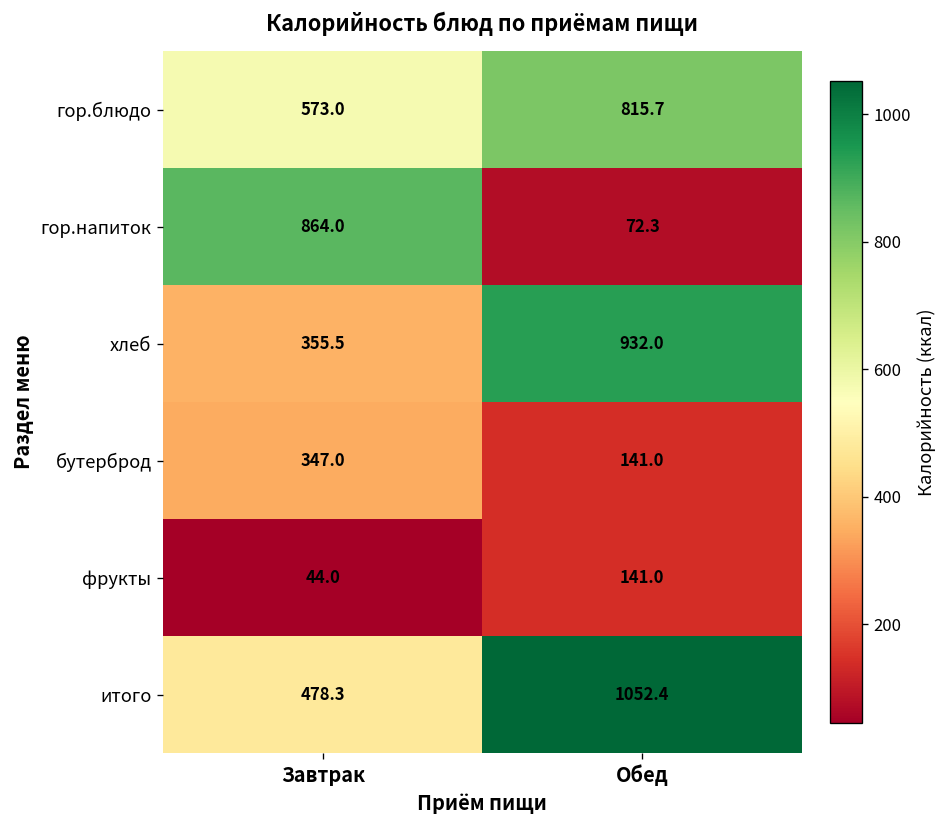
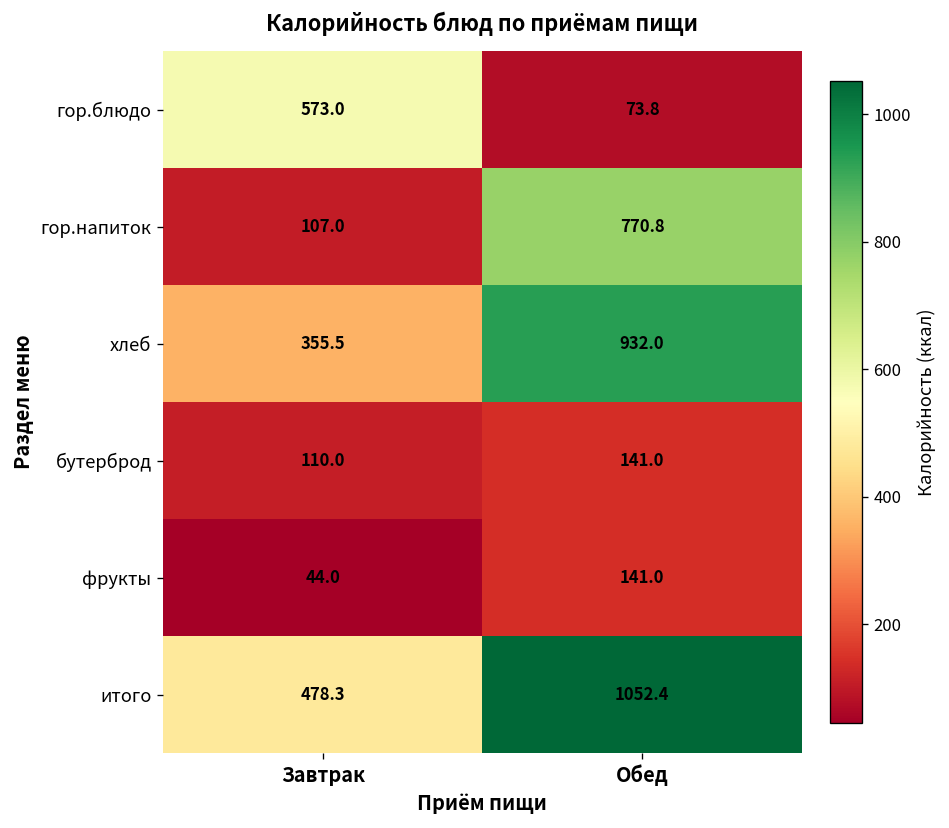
гор.блюдо, Обед: 815.7 -> 73.8
гор.напиток, Завтрак: 864.0 -> 107.0
гор.напиток, Обед: 72.3 -> 770.8
бутерброд, Завтрак: 347.0 -> 110.0
